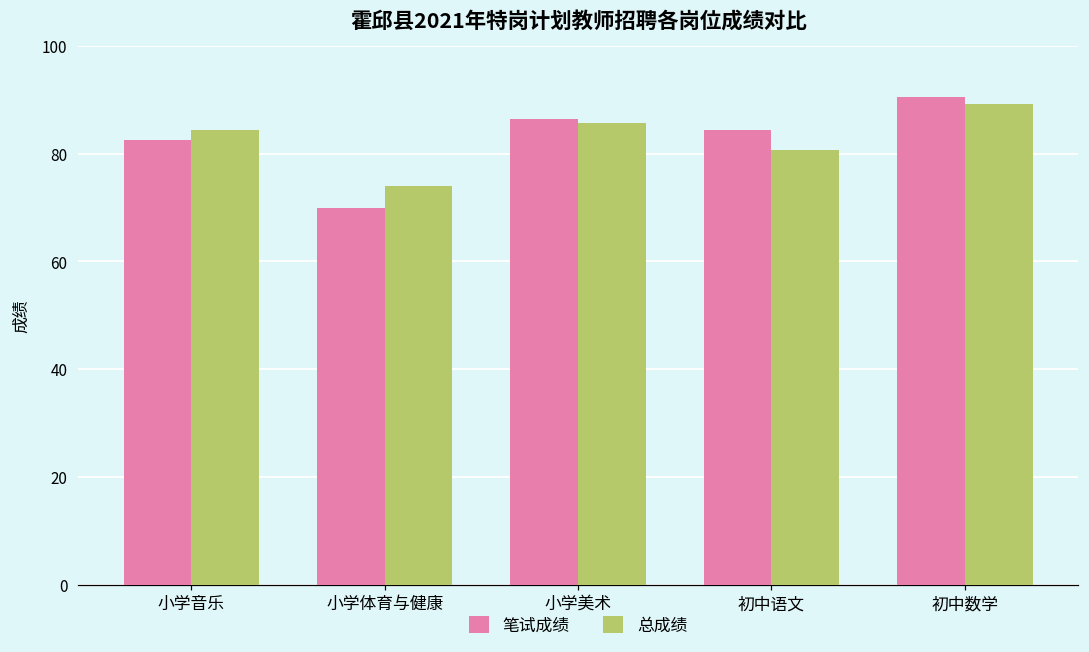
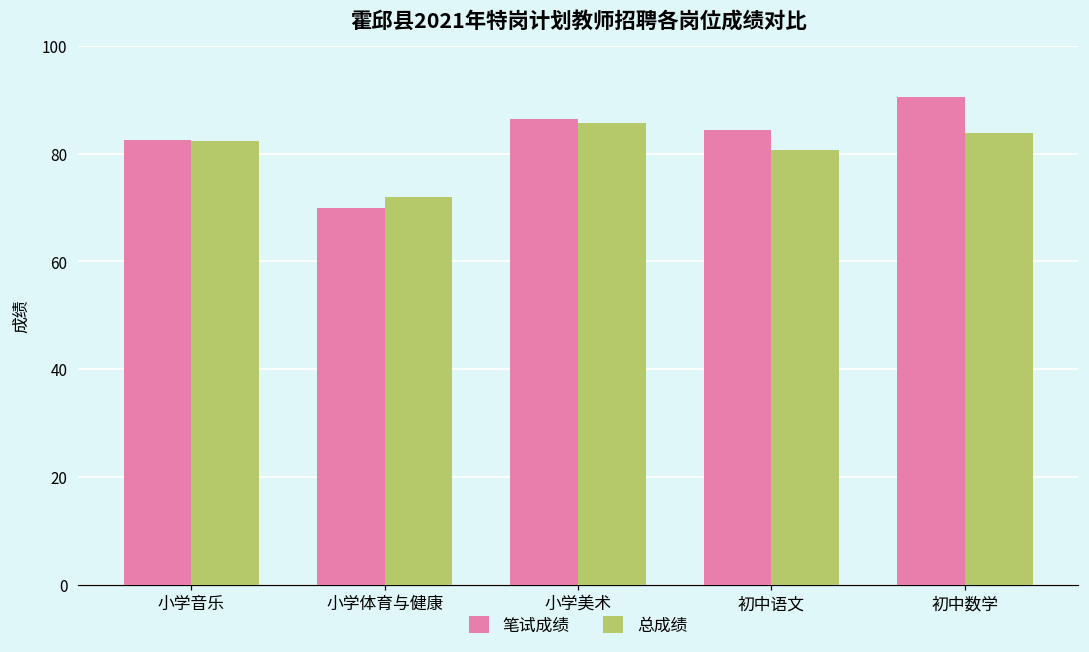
总成绩, 小学音乐: 84 -> 82
总成绩, 小学体育与健康: 74 -> 72
总成绩, 初中数学: 89 -> 84
